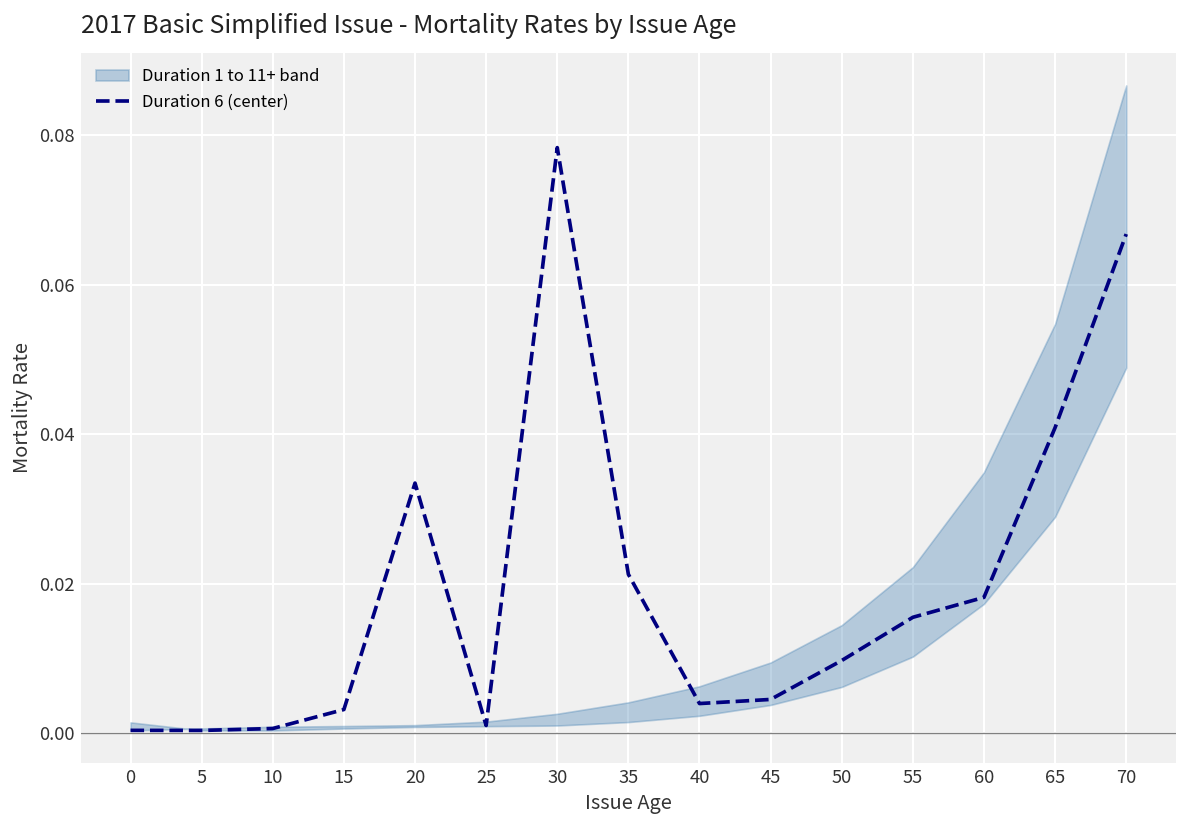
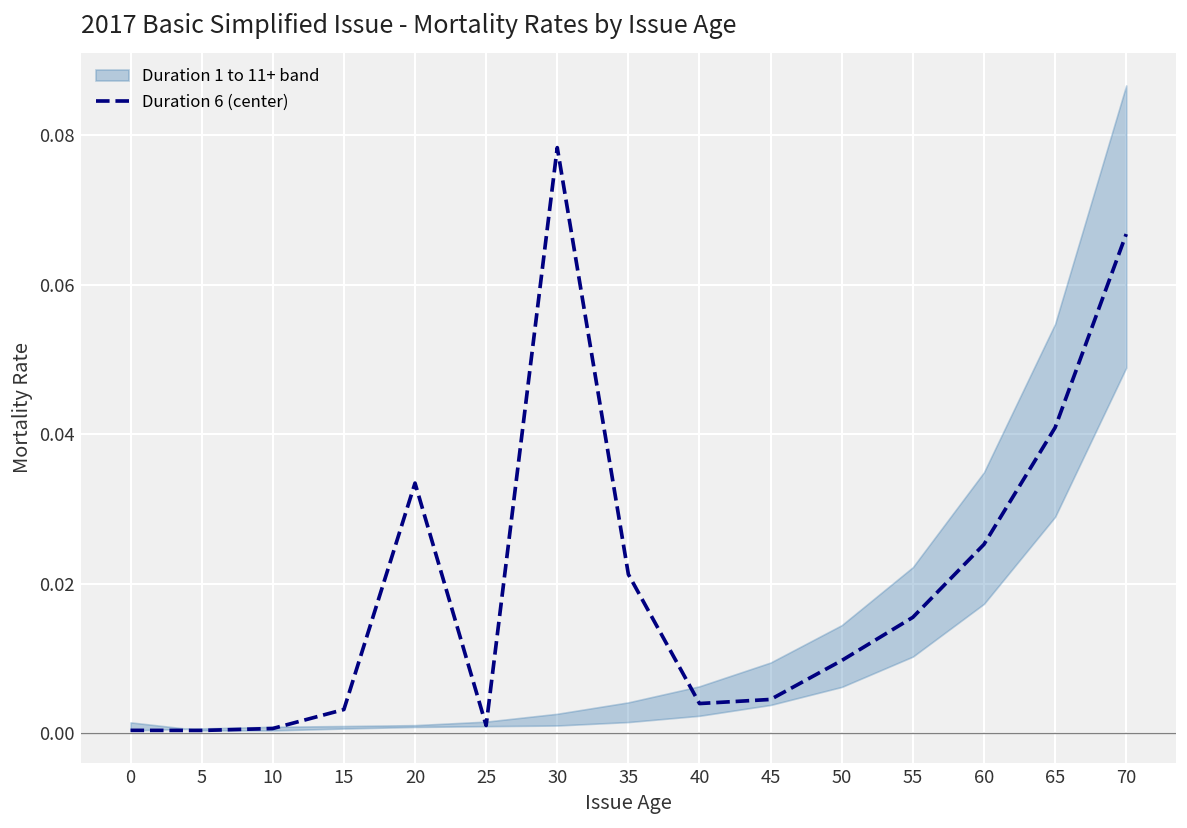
Duration 6 (center), 60: 0.018 -> 0.025
